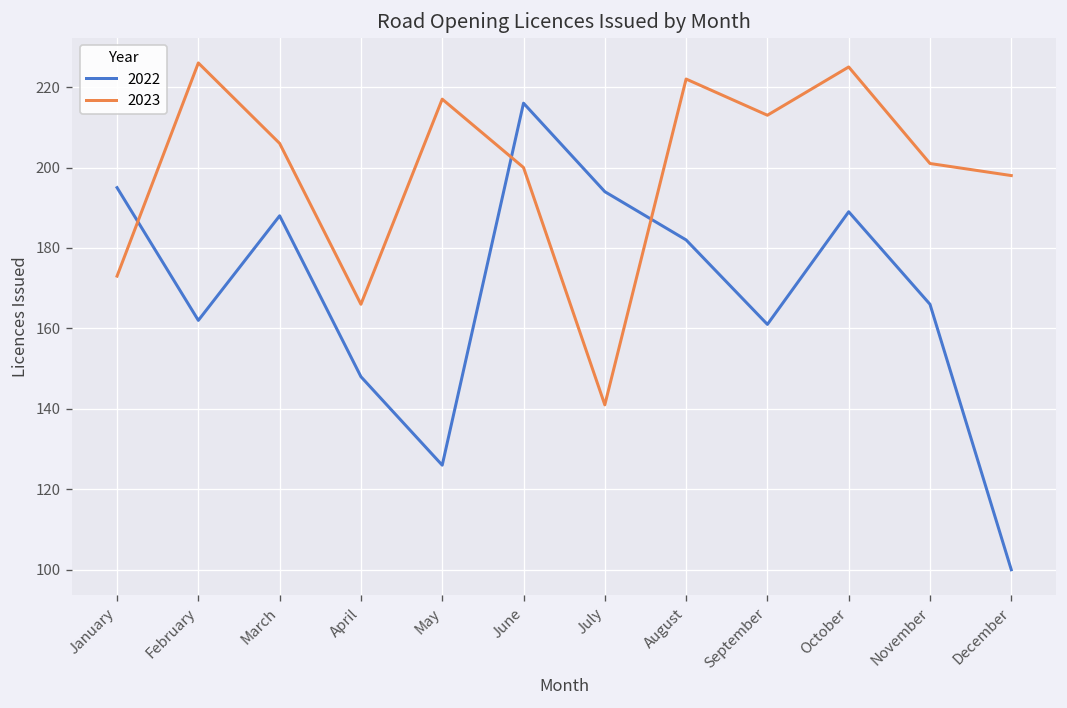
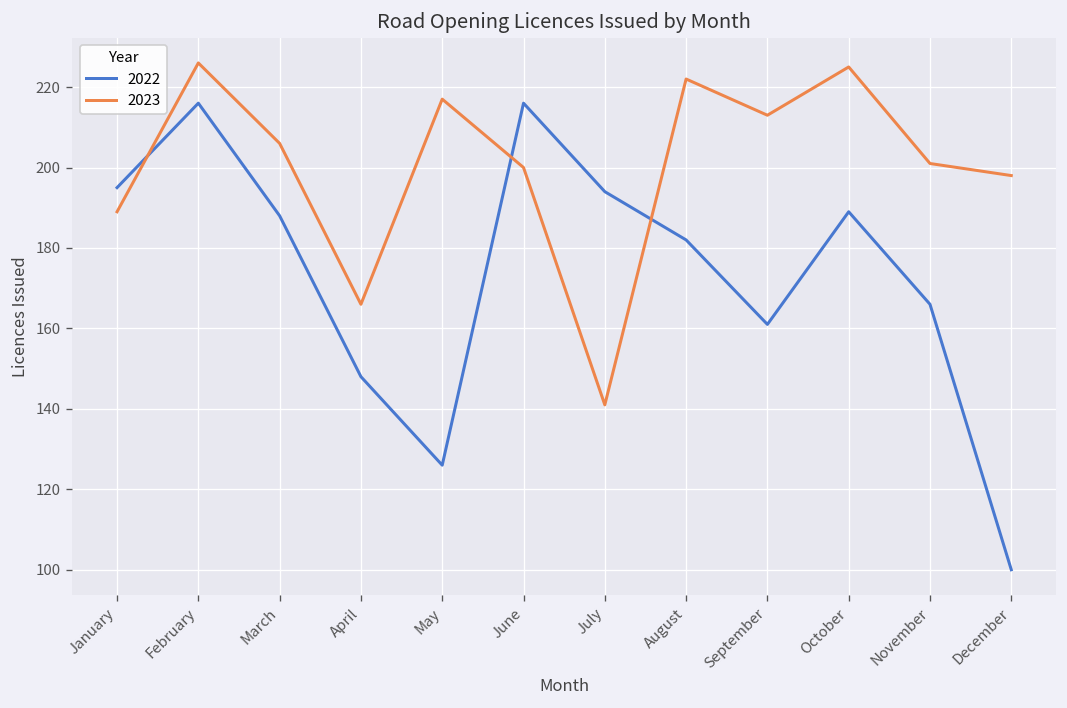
2023, January: 173 -> 189
2022, February: 162 -> 216
